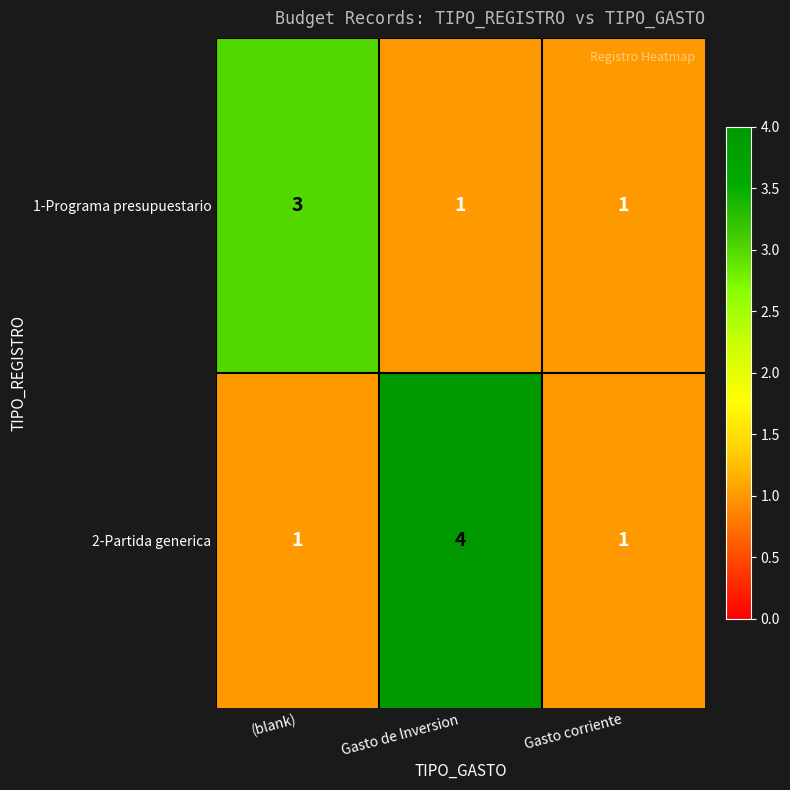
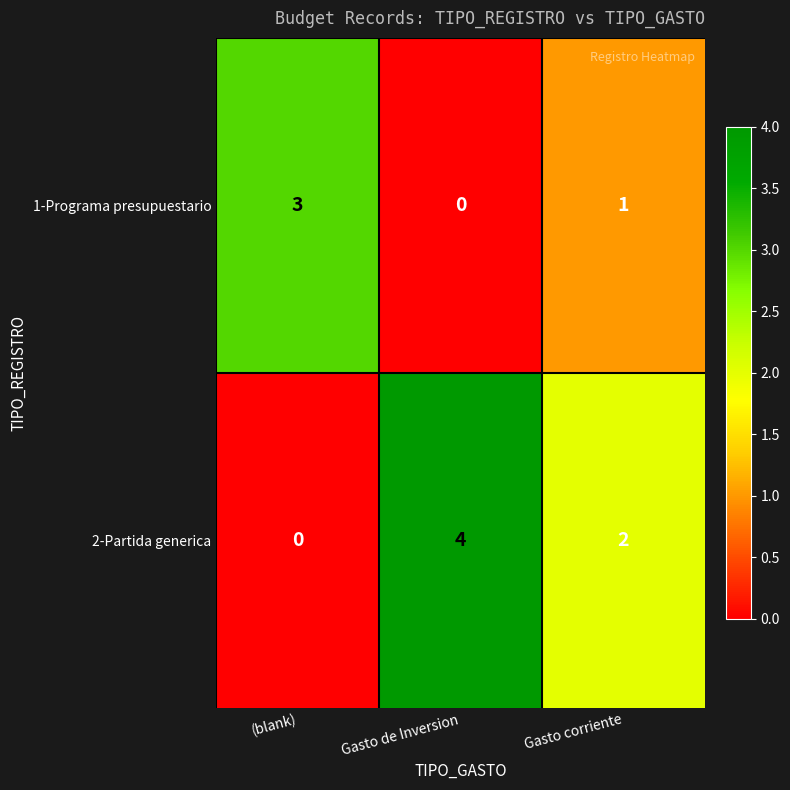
1-Programa presupuestario, Gasto de Inversion: 1 -> 0
2-Partida generica, (blank): 1 -> 0
2-Partida generica, Gasto corriente: 1 -> 2
